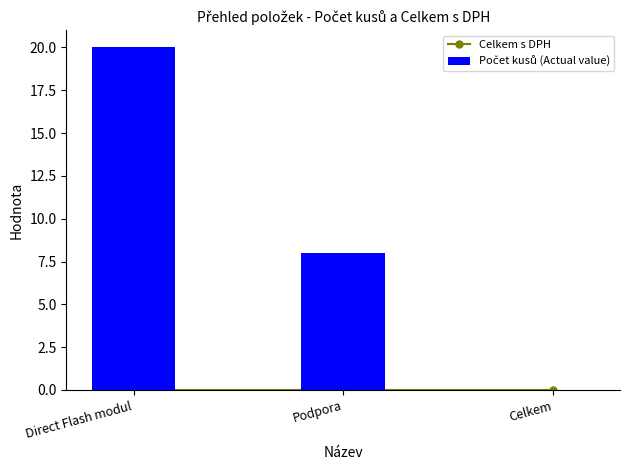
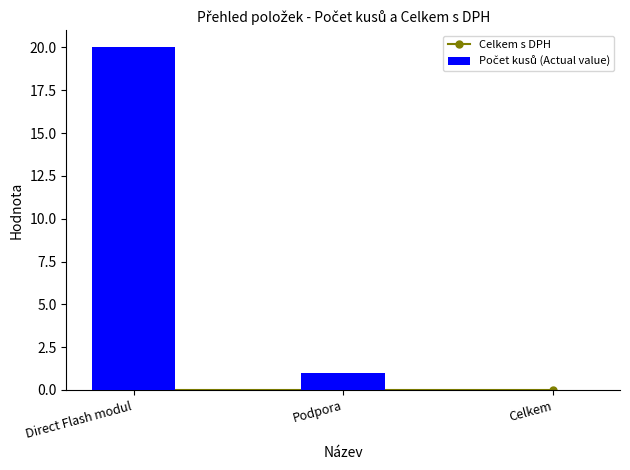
Počet kusů (Actual value), Podpora: 8 -> 1
